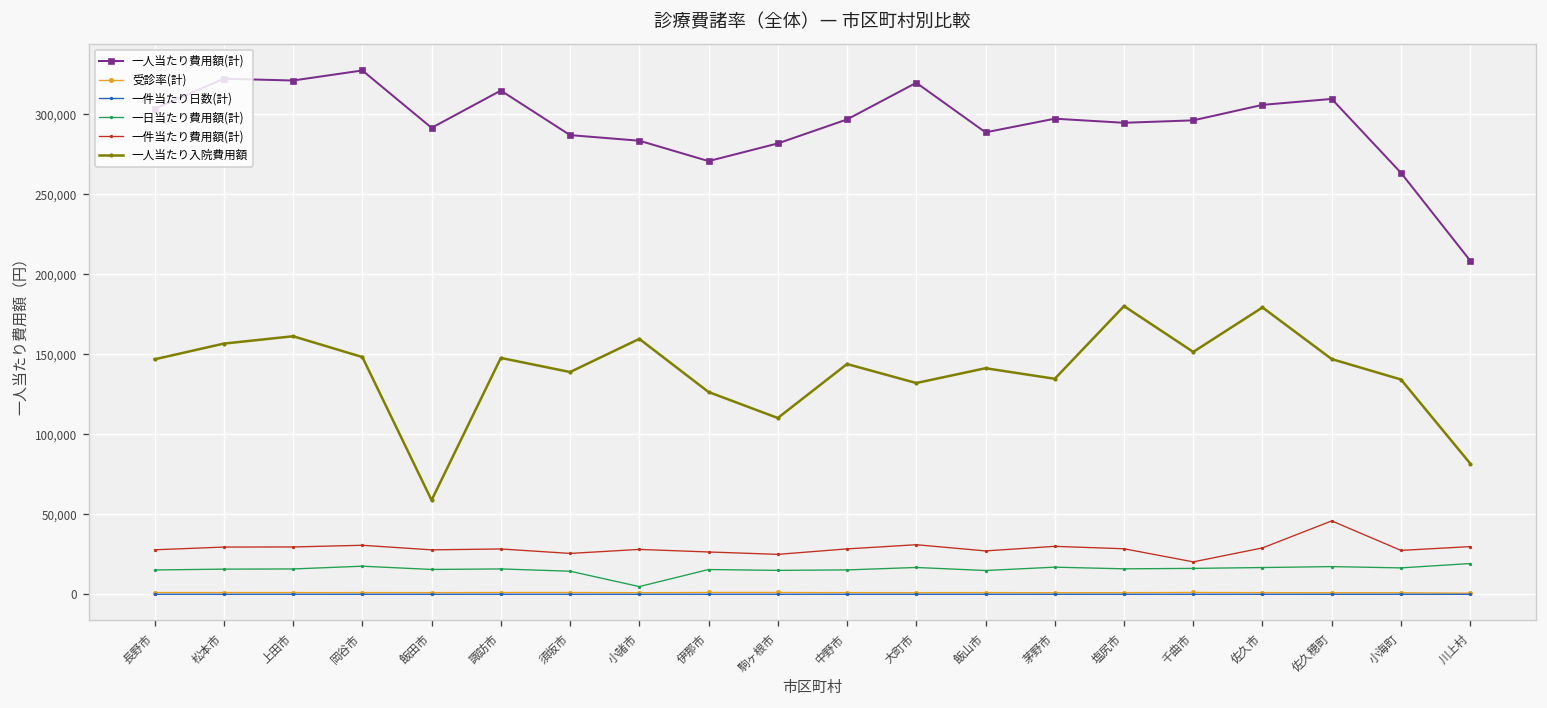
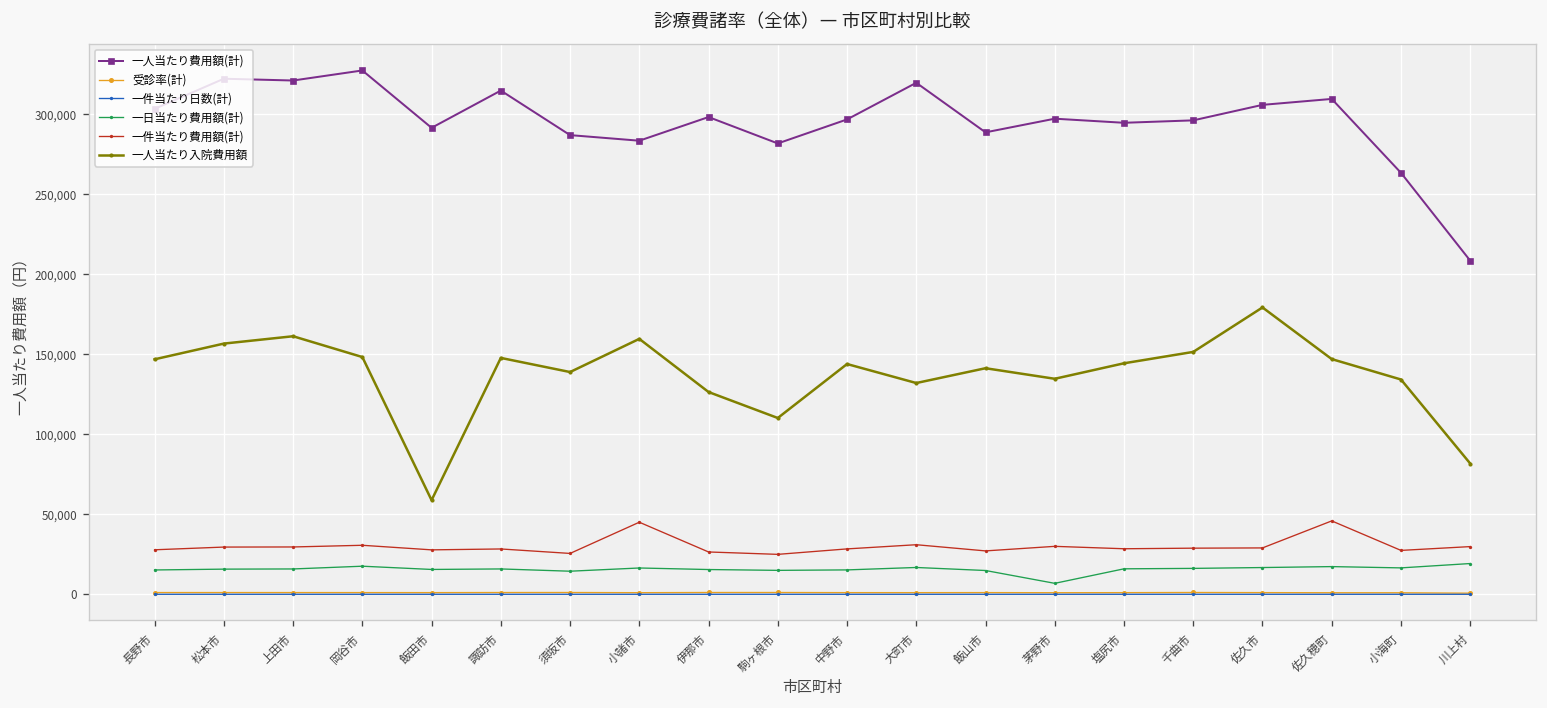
一日当たり費用額(計), 小諸市: 5,000 -> 16,000
一件当たり費用額(計), 小諸市: 28,000 -> 45,000
一人当たり費用額(計), 伊那市: 271,000 -> 298,000
一日当たり費用額(計), 茅野市: 17,000 -> 7,000
一人当たり入院費用額, 塩尻市: 180,000 -> 144,000
一件当たり費用額(計), 千曲市: 20,000 -> 29,000
